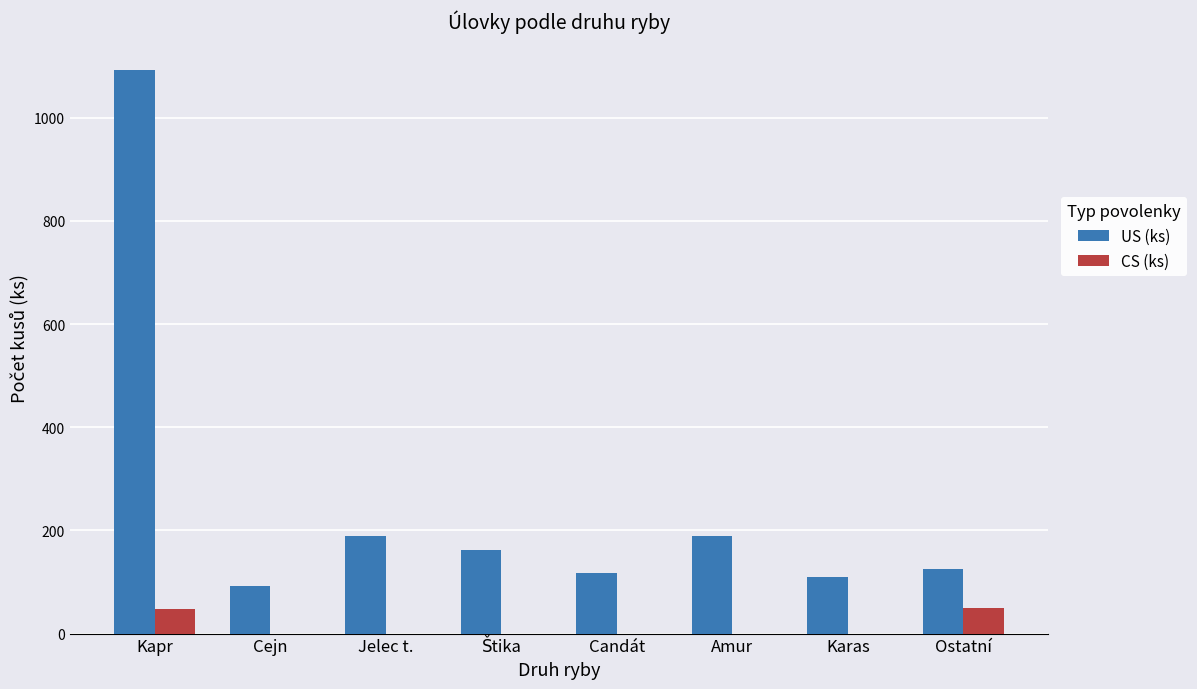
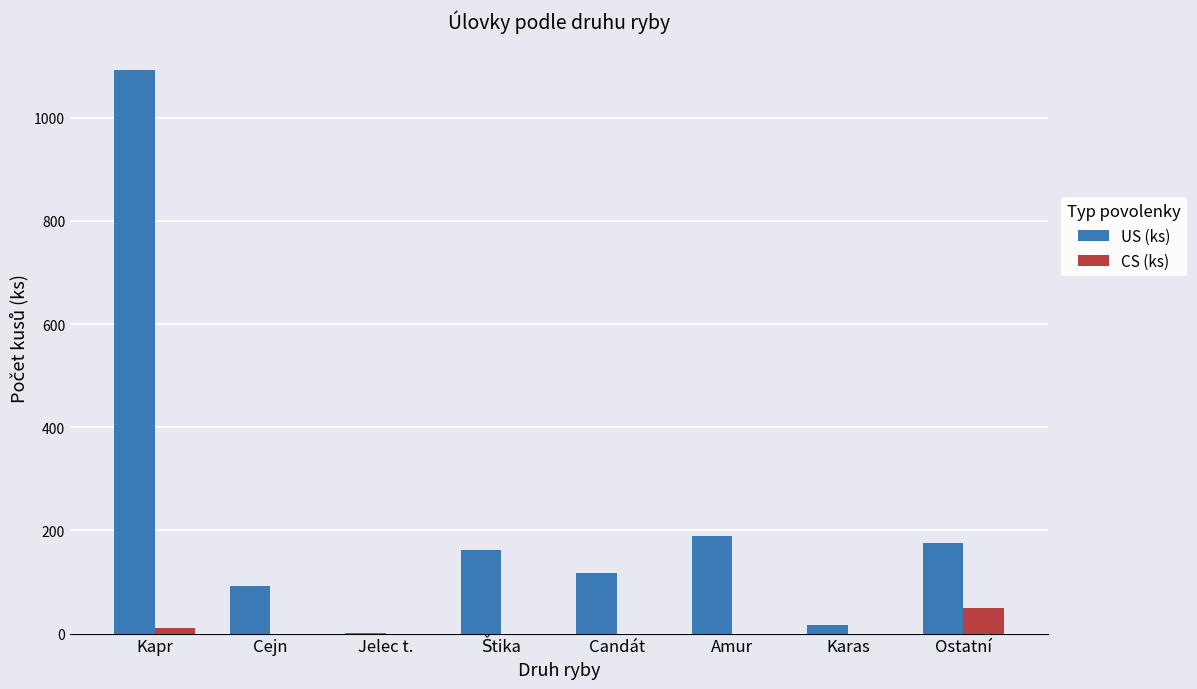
CS (ks), Kapr: 50 -> 10
US (ks), Jelec t.: 190 -> 0
US (ks), Karas: 110 -> 20
US (ks), Ostatní: 130 -> 180
